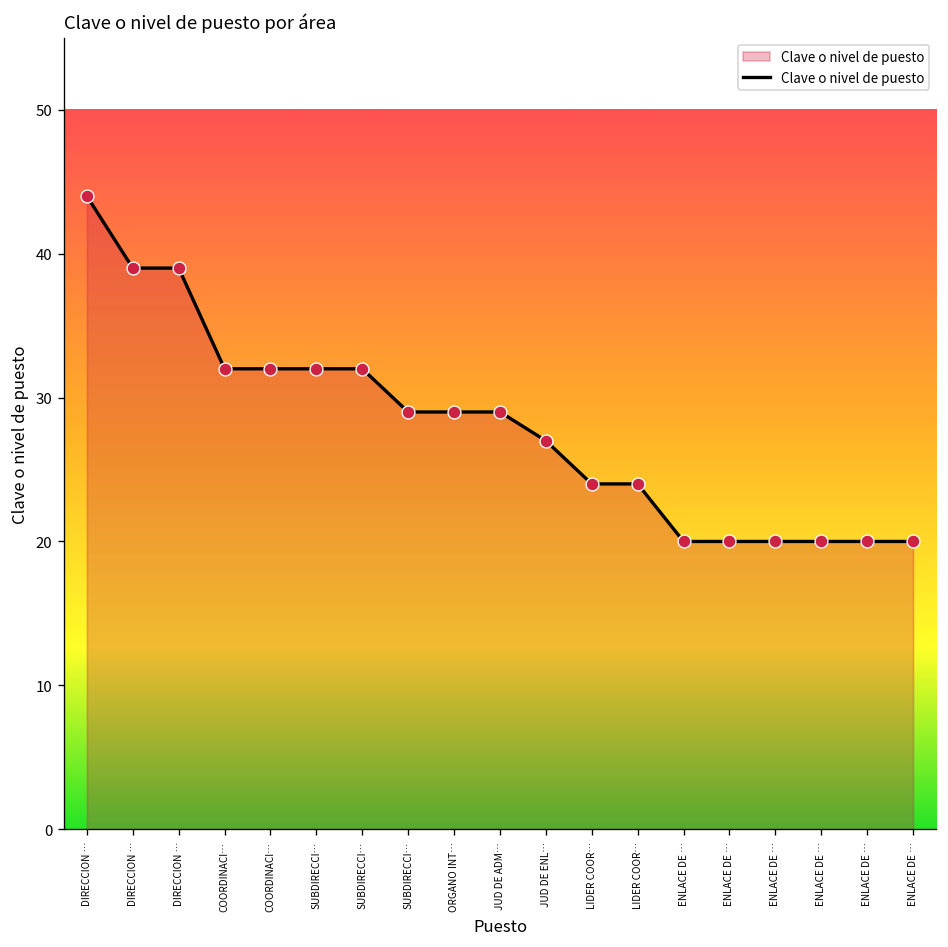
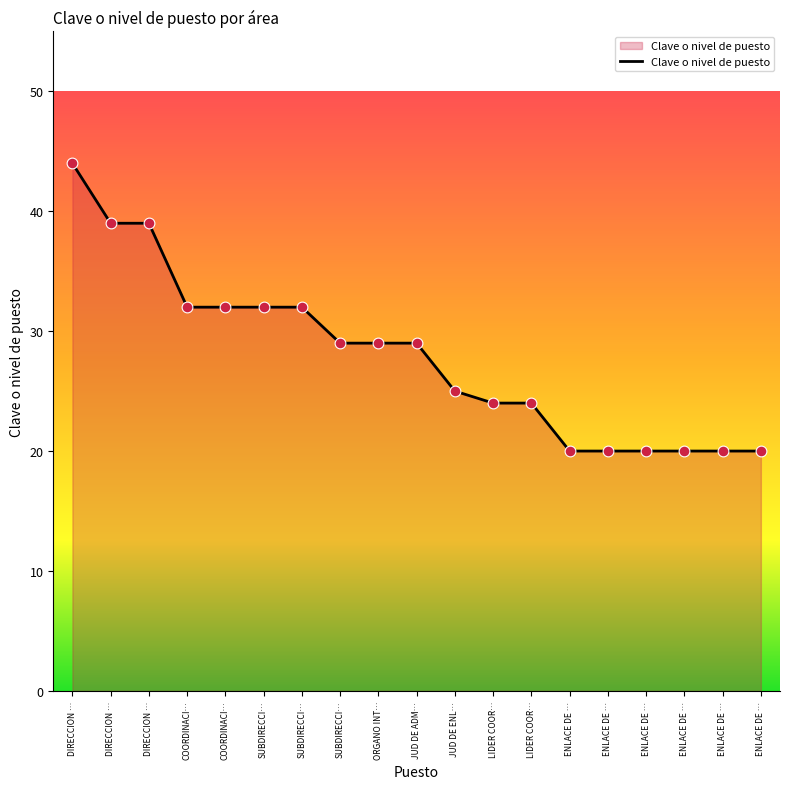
JUD DE ENL…: 27 -> 25
